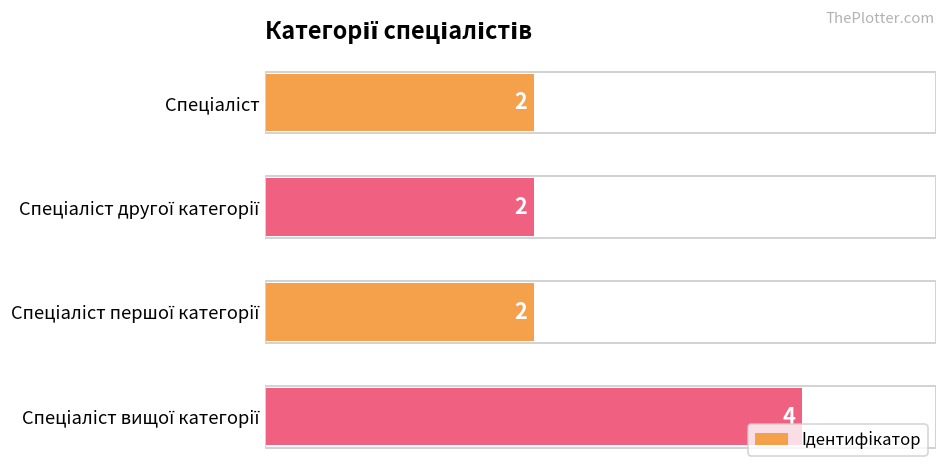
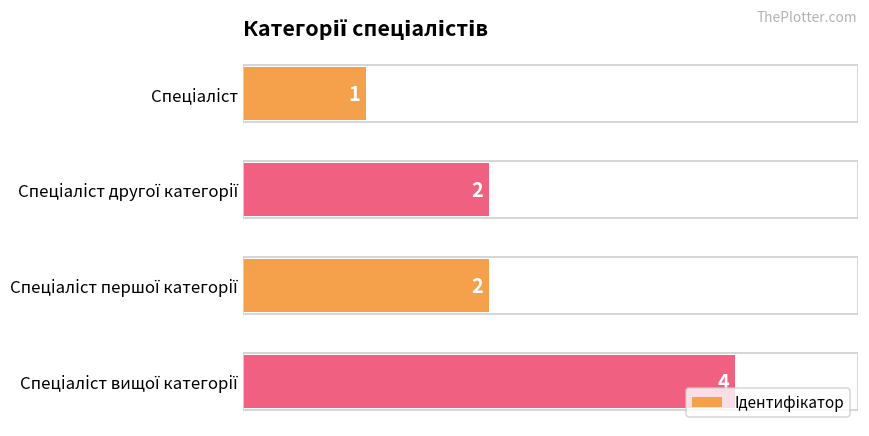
Спеціаліст: 2 -> 1
